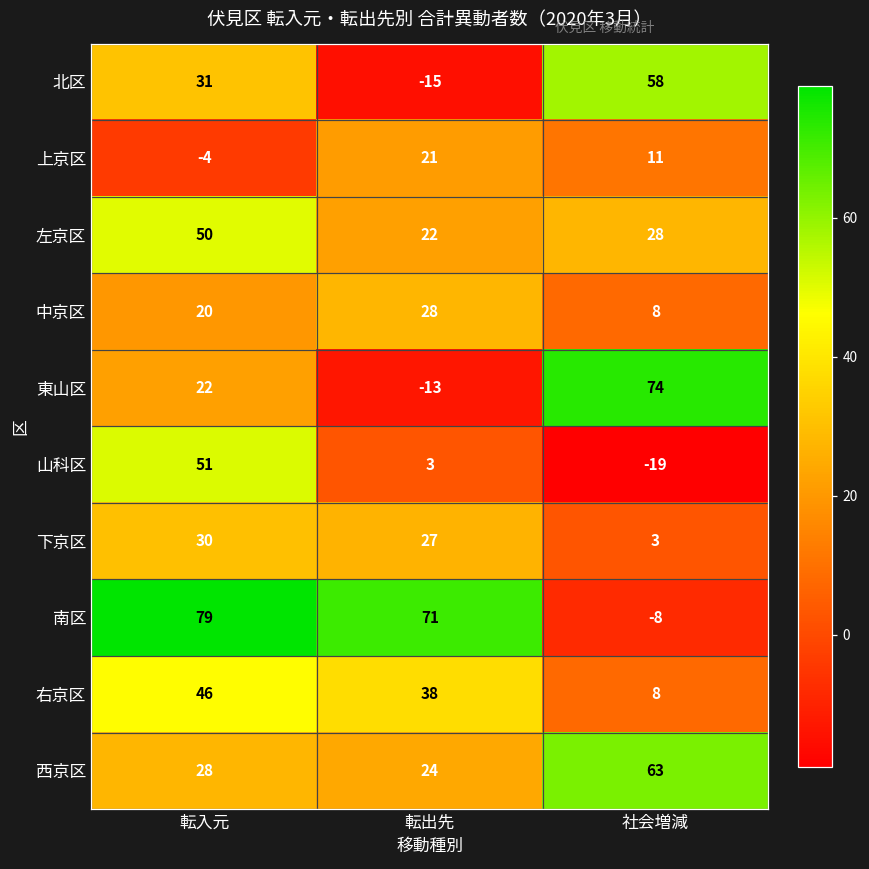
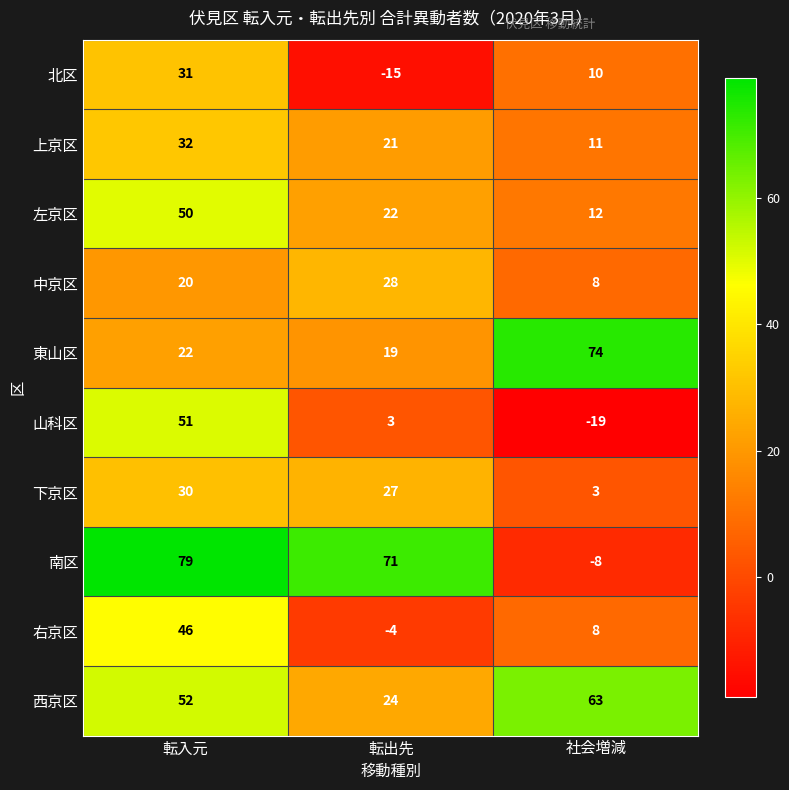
北区, 社会増減: 58 -> 10
上京区, 転入元: -4 -> 32
左京区, 社会増減: 28 -> 12
東山区, 転出先: -13 -> 19
右京区, 転出先: 38 -> -4
西京区, 転入元: 28 -> 52
